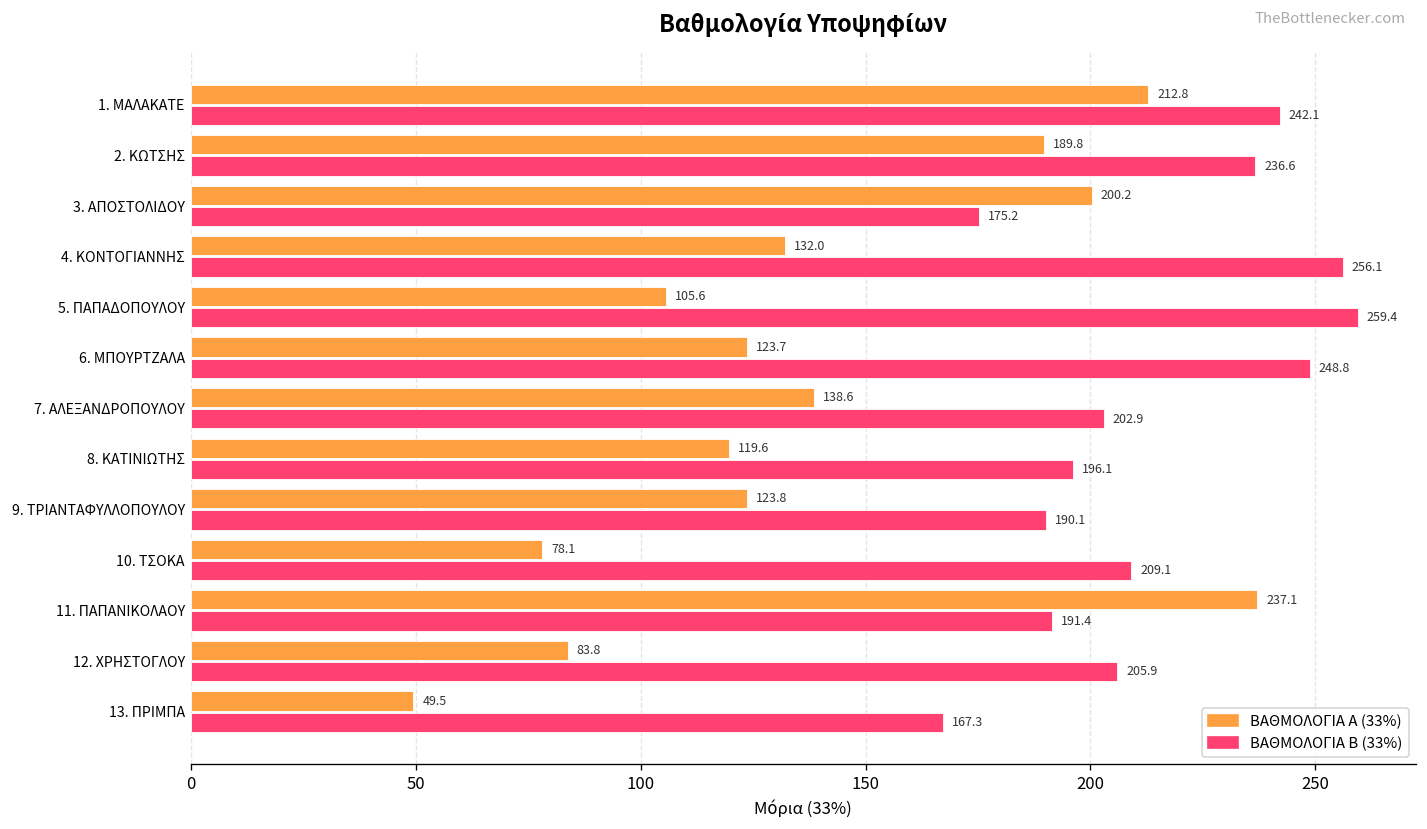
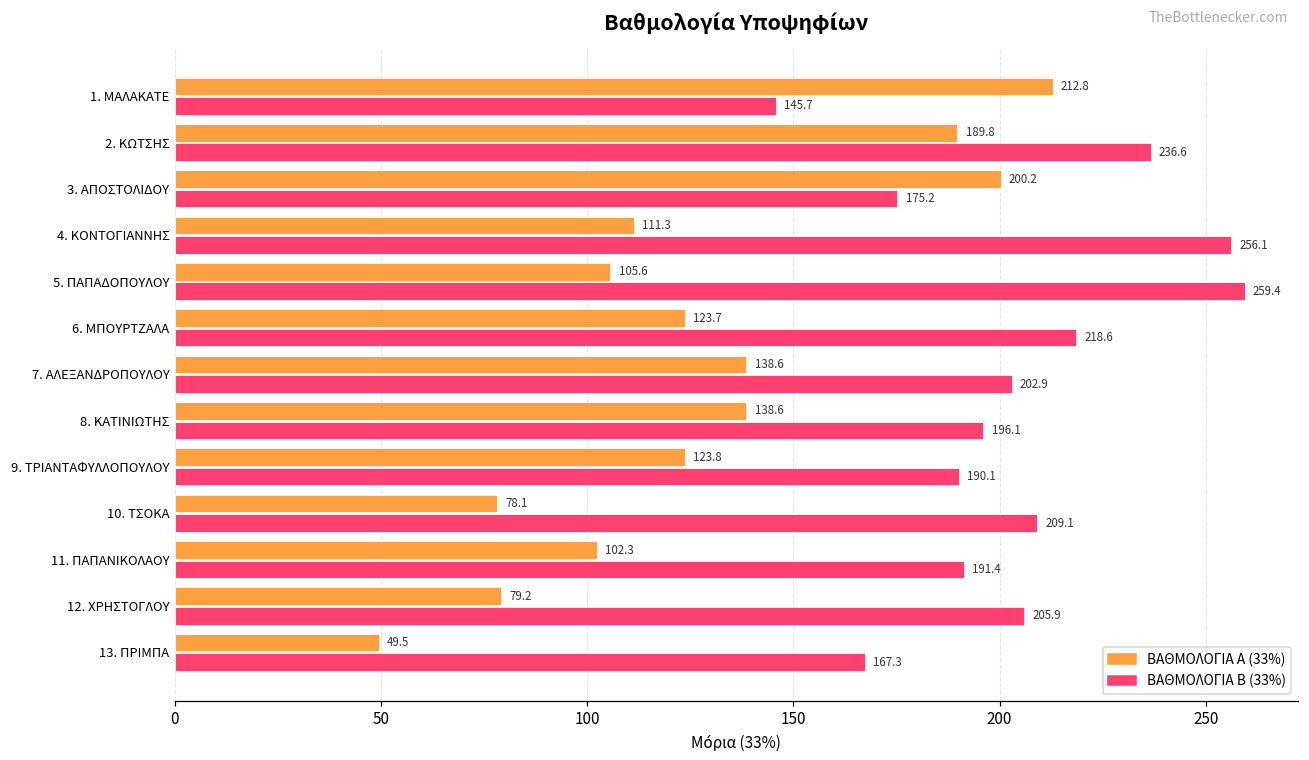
ΒΑΘΜΟΛΟΓΙΑ Β (33%), 1. ΜΑΛΑΚΑΤΕ: 242.1 -> 145.7
ΒΑΘΜΟΛΟΓΙΑ Α (33%), 4. ΚΟΝΤΟΓΙΑΝΝΗΣ: 132.0 -> 111.3
ΒΑΘΜΟΛΟΓΙΑ Β (33%), 6. ΜΠΟΥΡΤΖΑΛΑ: 248.8 -> 218.6
ΒΑΘΜΟΛΟΓΙΑ Α (33%), 8. ΚΑΤΙΝΙΩΤΗΣ: 119.6 -> 138.6
ΒΑΘΜΟΛΟΓΙΑ Α (33%), 11. ΠΑΠΑΝΙΚΟΛΑΟΥ: 237.1 -> 102.3
ΒΑΘΜΟΛΟΓΙΑ Α (33%), 12. ΧΡΗΣΤΟΓΛΟΥ: 83.8 -> 79.2
